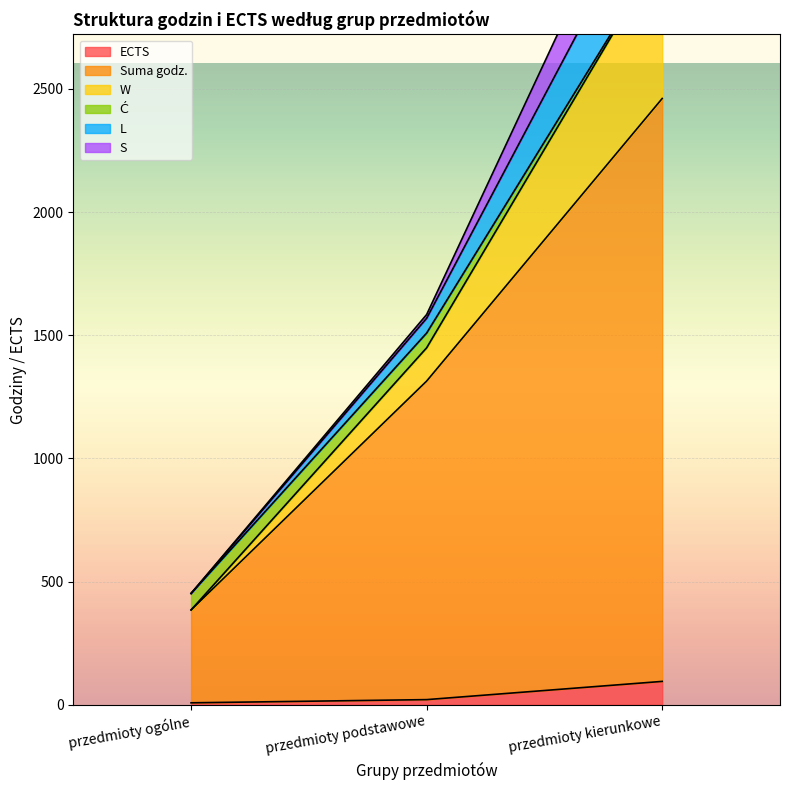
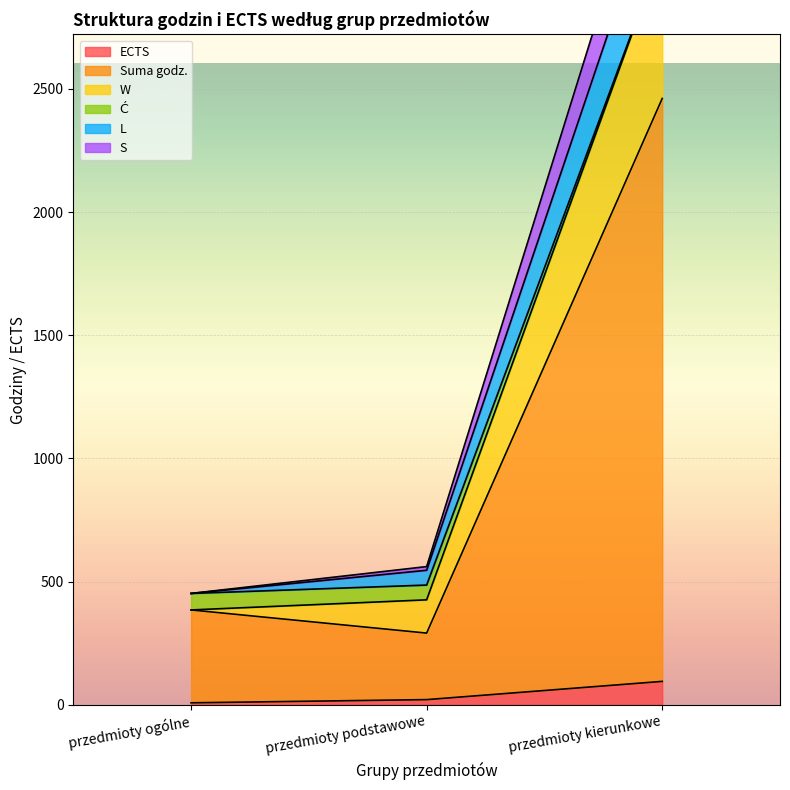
Suma godz., przedmioty podstawowe: 1290 -> 270
